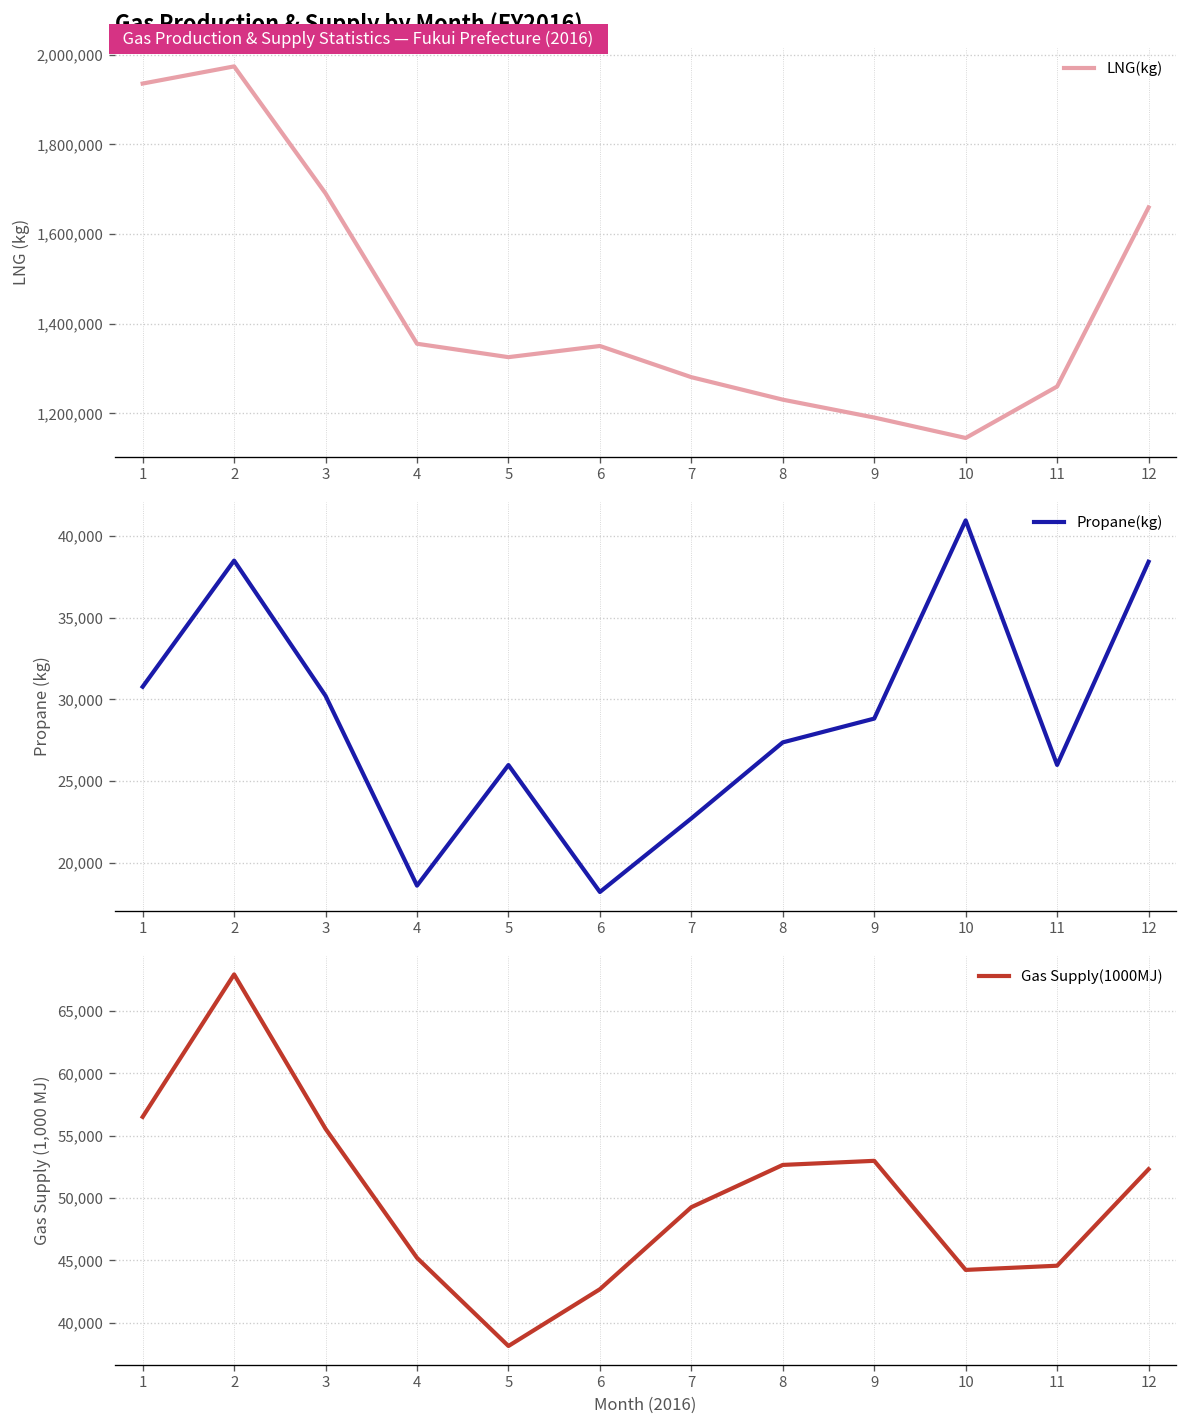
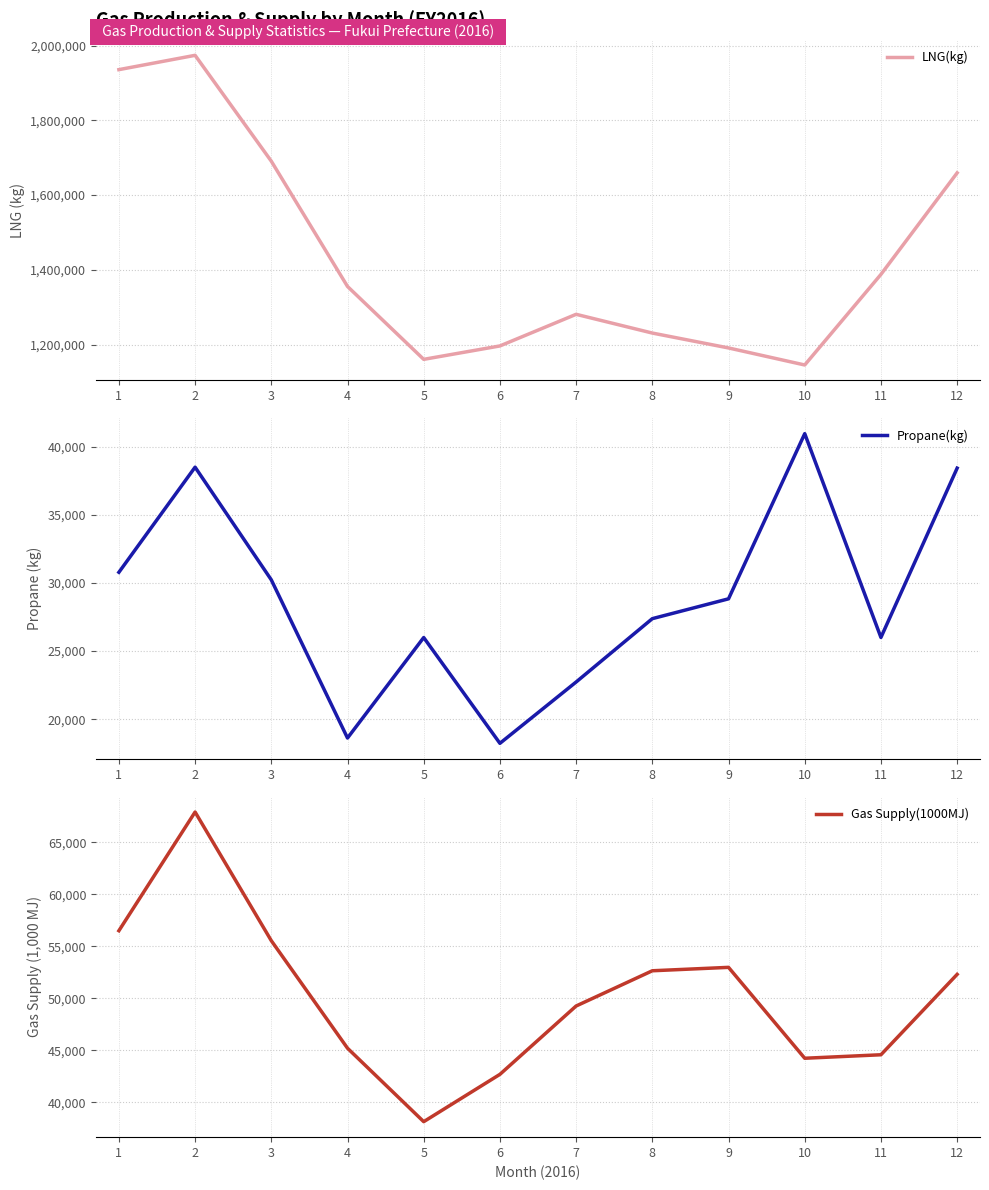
Gas Production & Supply by Month (FY2016), 5: 1,330,000 -> 1,160,000
Gas Production & Supply by Month (FY2016), 6: 1,350,000 -> 1,200,000
Gas Production & Supply by Month (FY2016), 11: 1,260,000 -> 1,390,000
